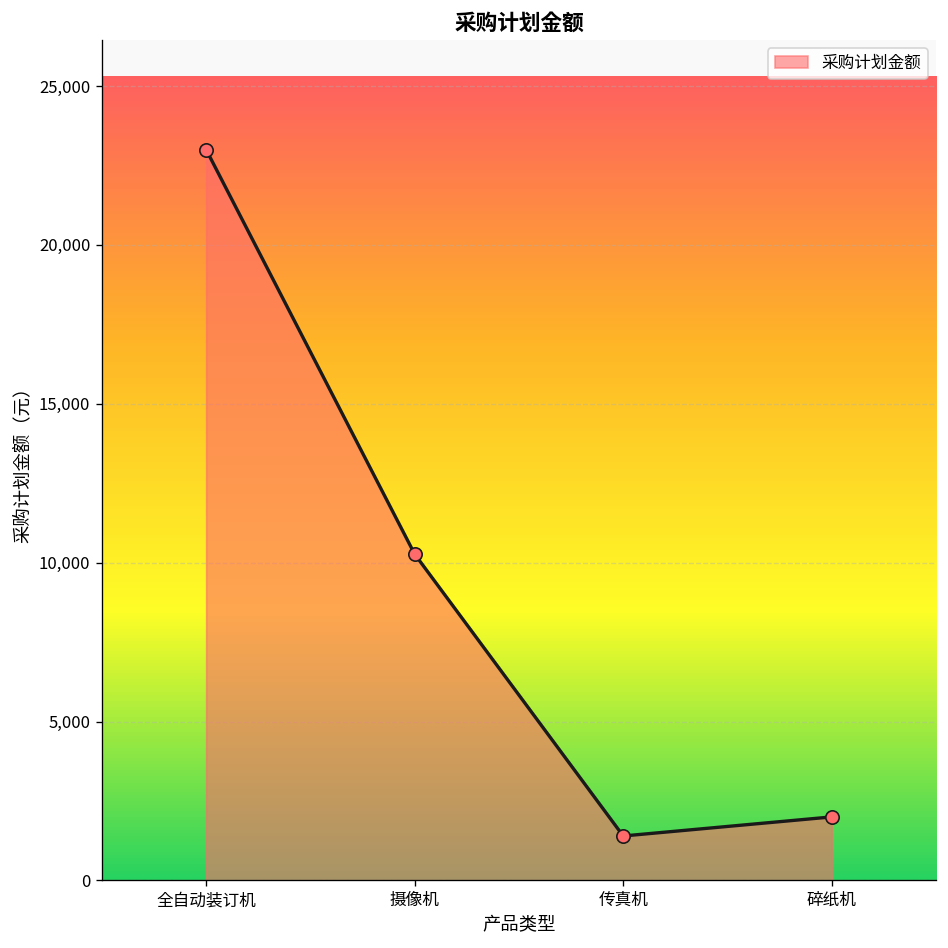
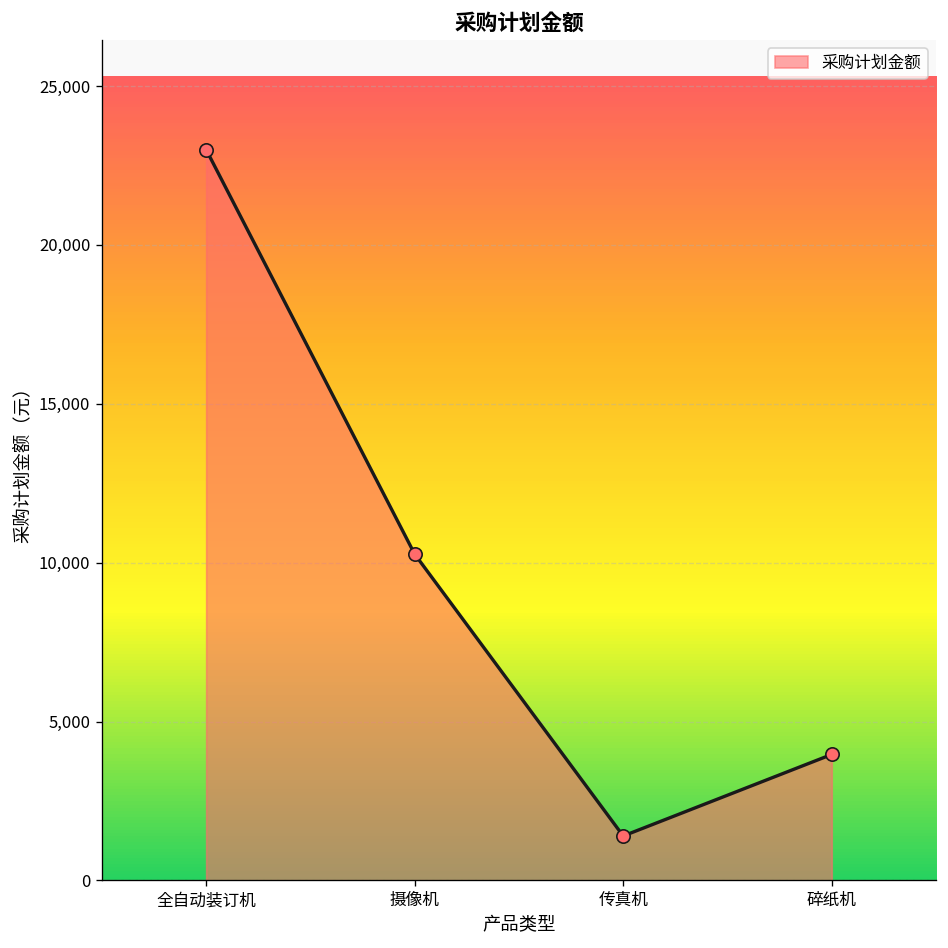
碎纸机: 2,000 -> 4,000
